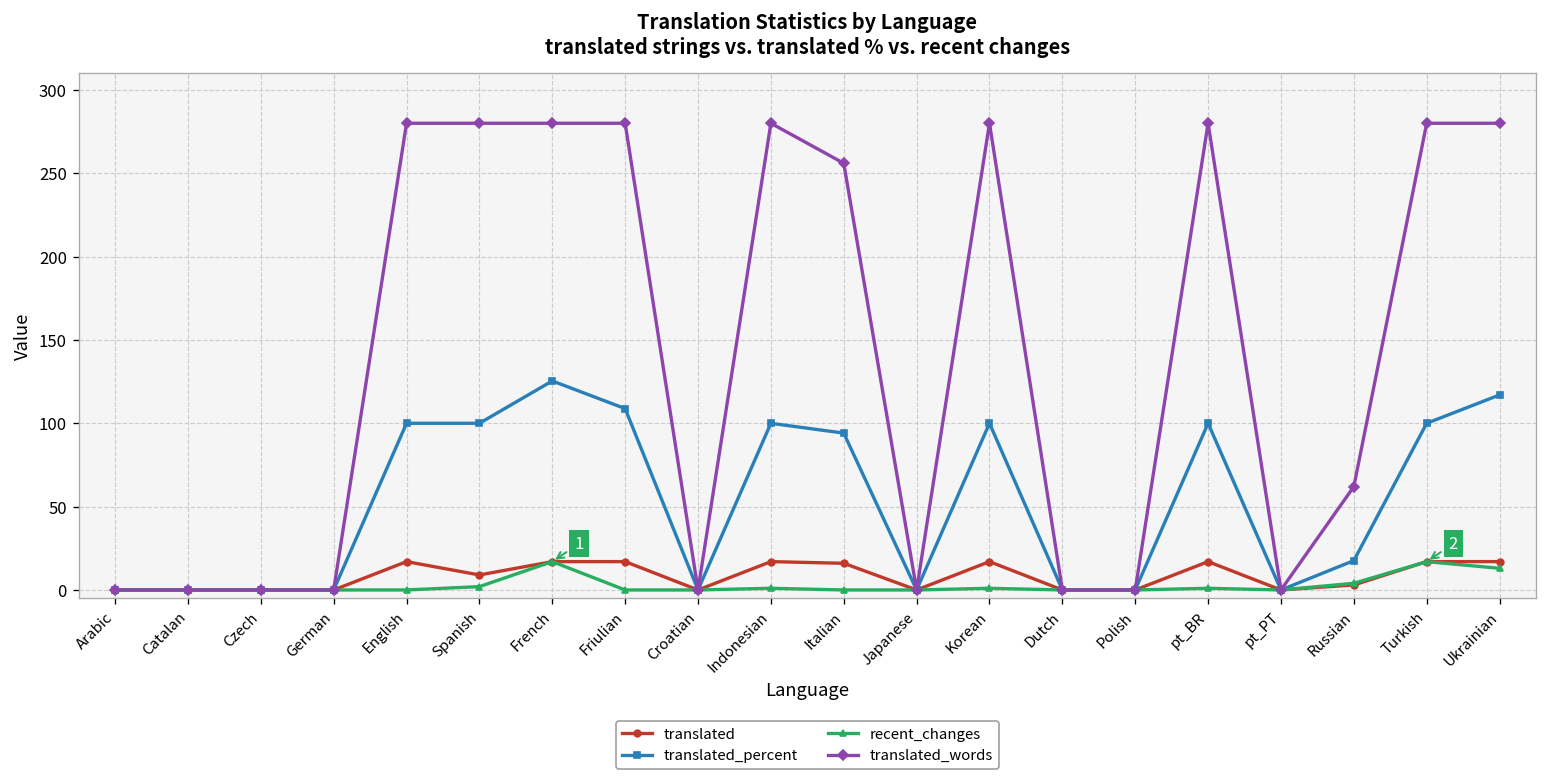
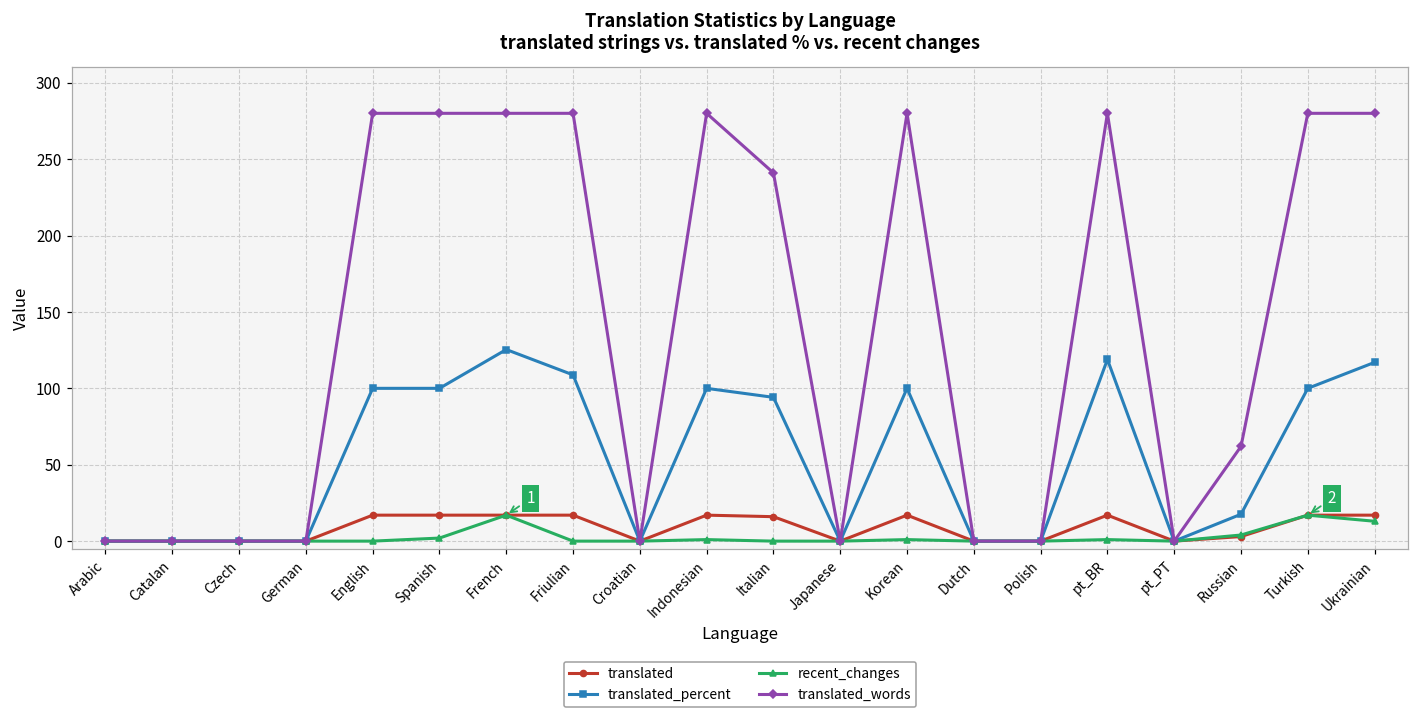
translated, Spanish: 9 -> 17
translated_words, Italian: 256 -> 241
translated_percent, pt_BR: 100 -> 119
